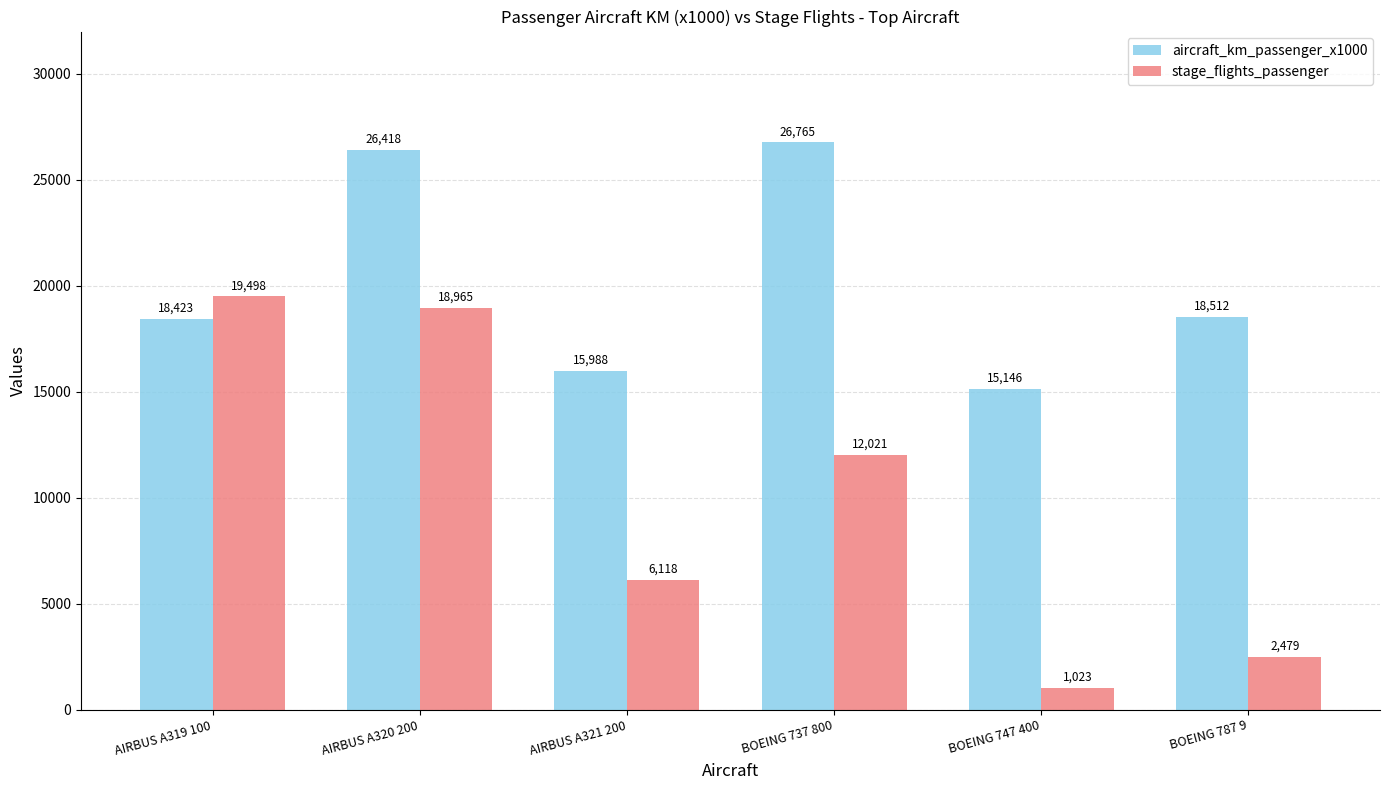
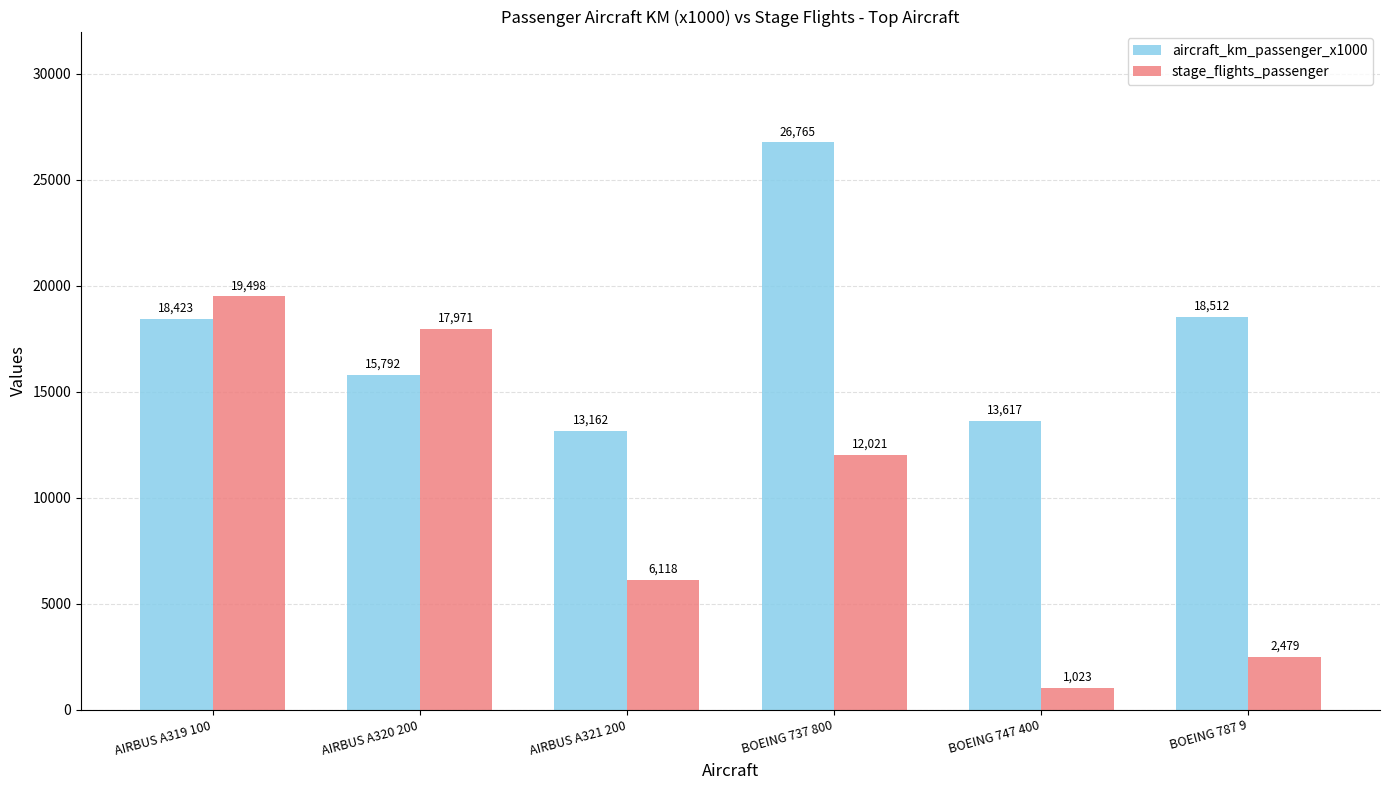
aircraft_km_passenger_x1000, AIRBUS A320 200: 26,418 -> 15,792
stage_flights_passenger, AIRBUS A320 200: 18,965 -> 17,971
aircraft_km_passenger_x1000, AIRBUS A321 200: 15,988 -> 13,162
aircraft_km_passenger_x1000, BOEING 747 400: 15,146 -> 13,617
